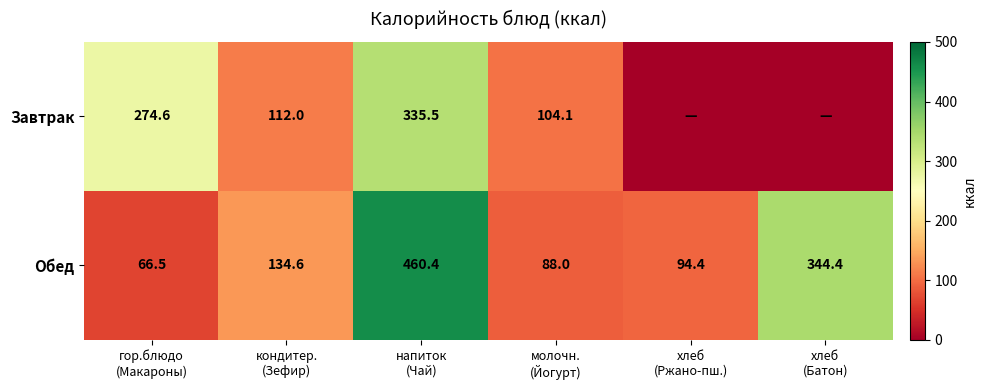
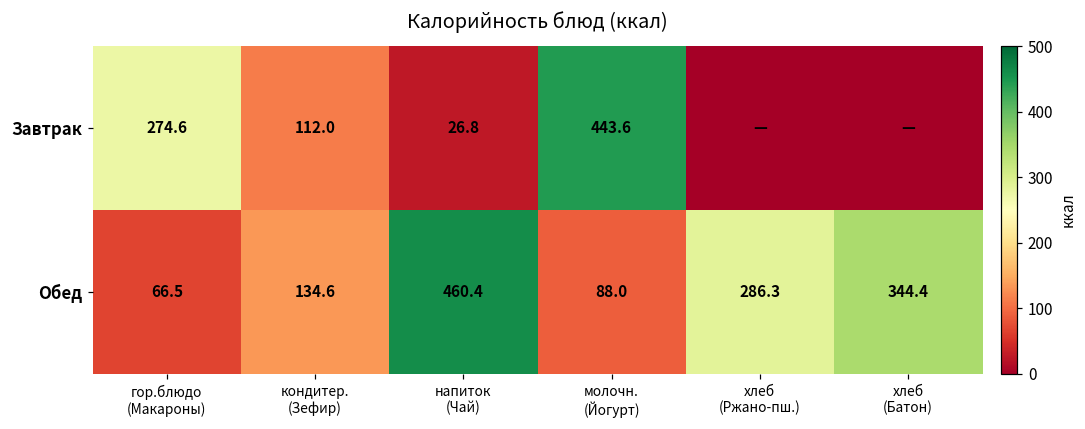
Завтрак, напиток (Чай): 335.5 -> 26.8
Завтрак, молочн. (Йогурт): 104.1 -> 443.6
Обед, хлеб (Ржано-пш.): 94.4 -> 286.3
